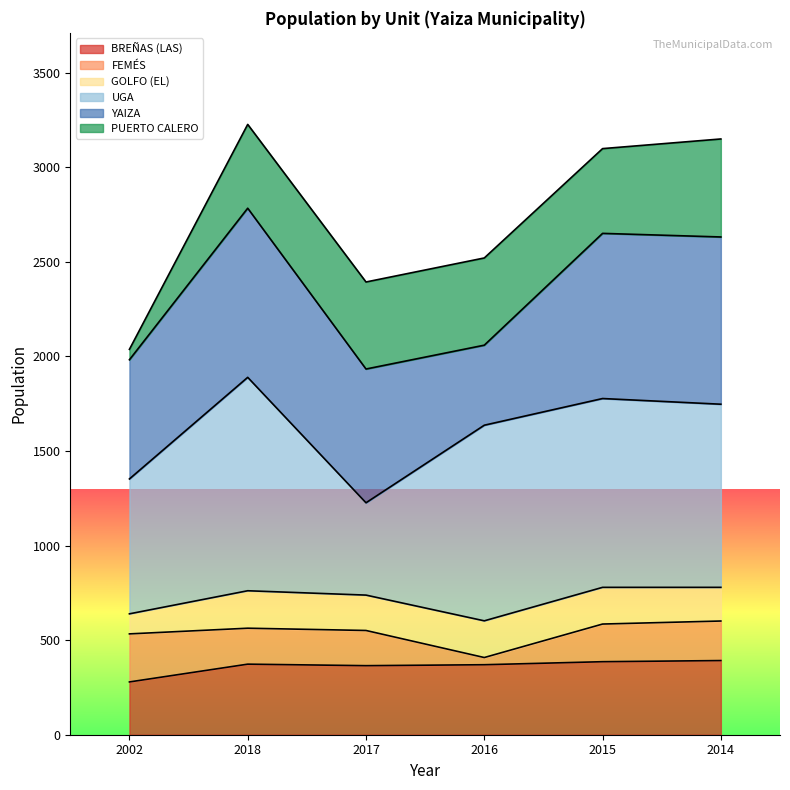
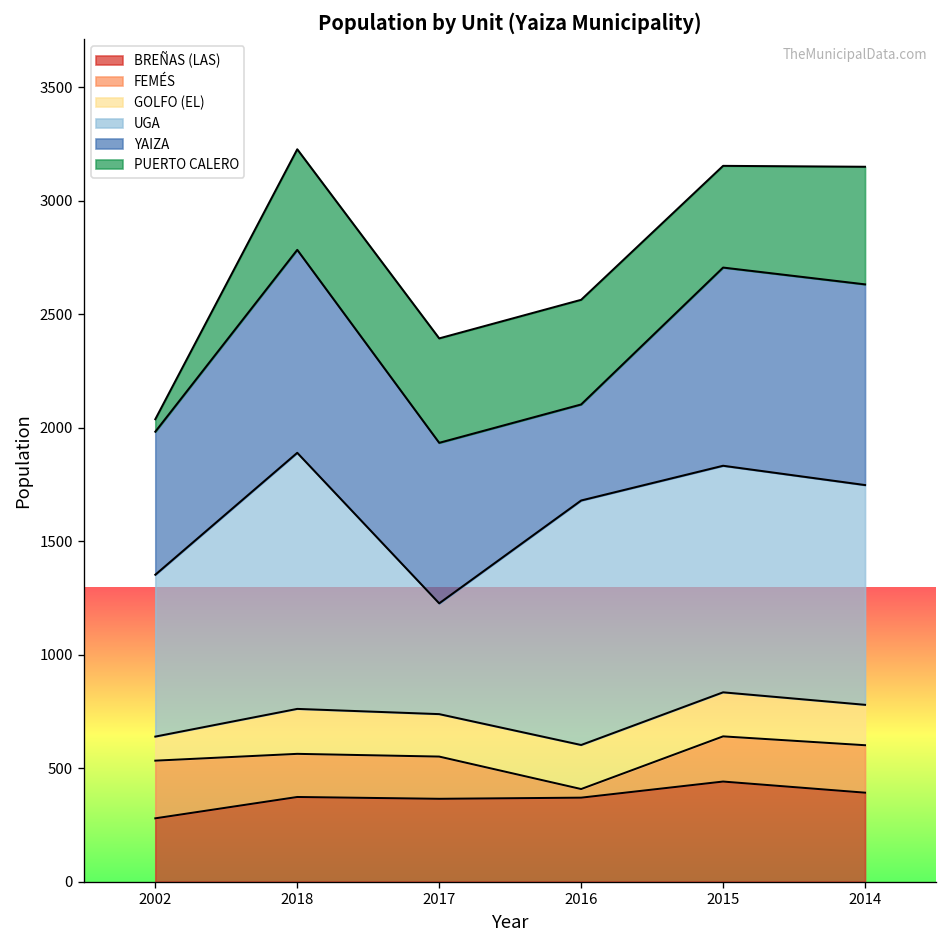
UGA, 2016: 1030 -> 1080
BREÑAS (LAS), 2015: 390 -> 440
